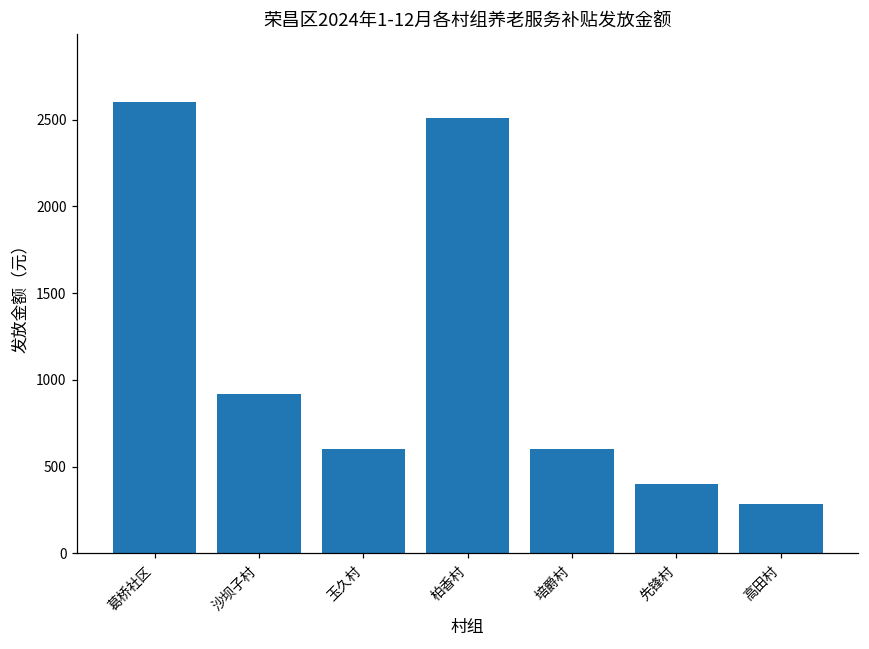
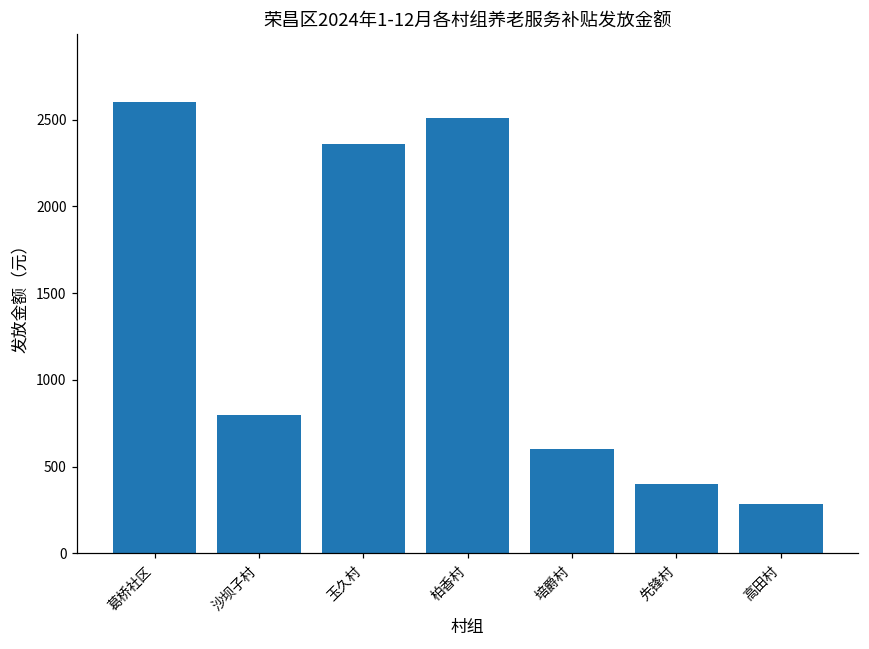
沙坝子村: 920 -> 800
玉久村: 600 -> 2360
